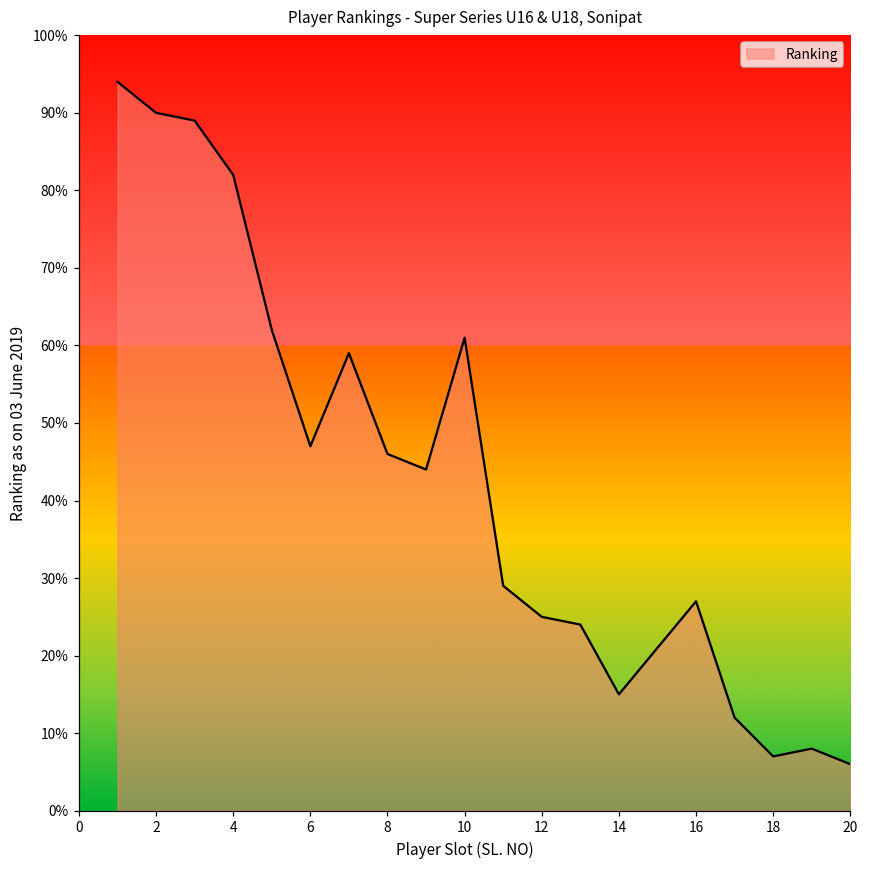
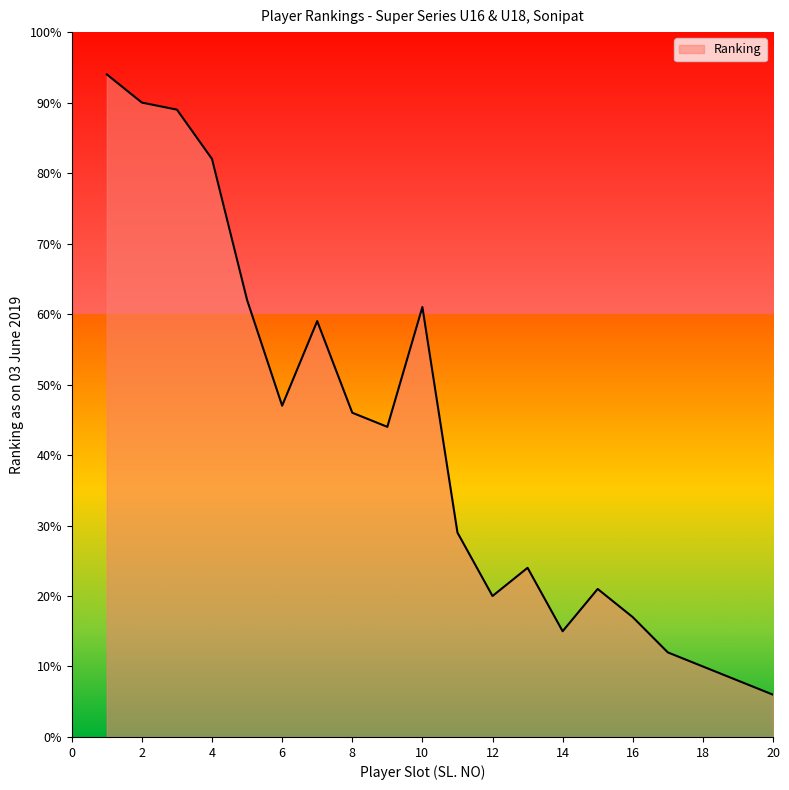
12: 25% -> 20%
16: 27% -> 17%
18: 7% -> 10%
